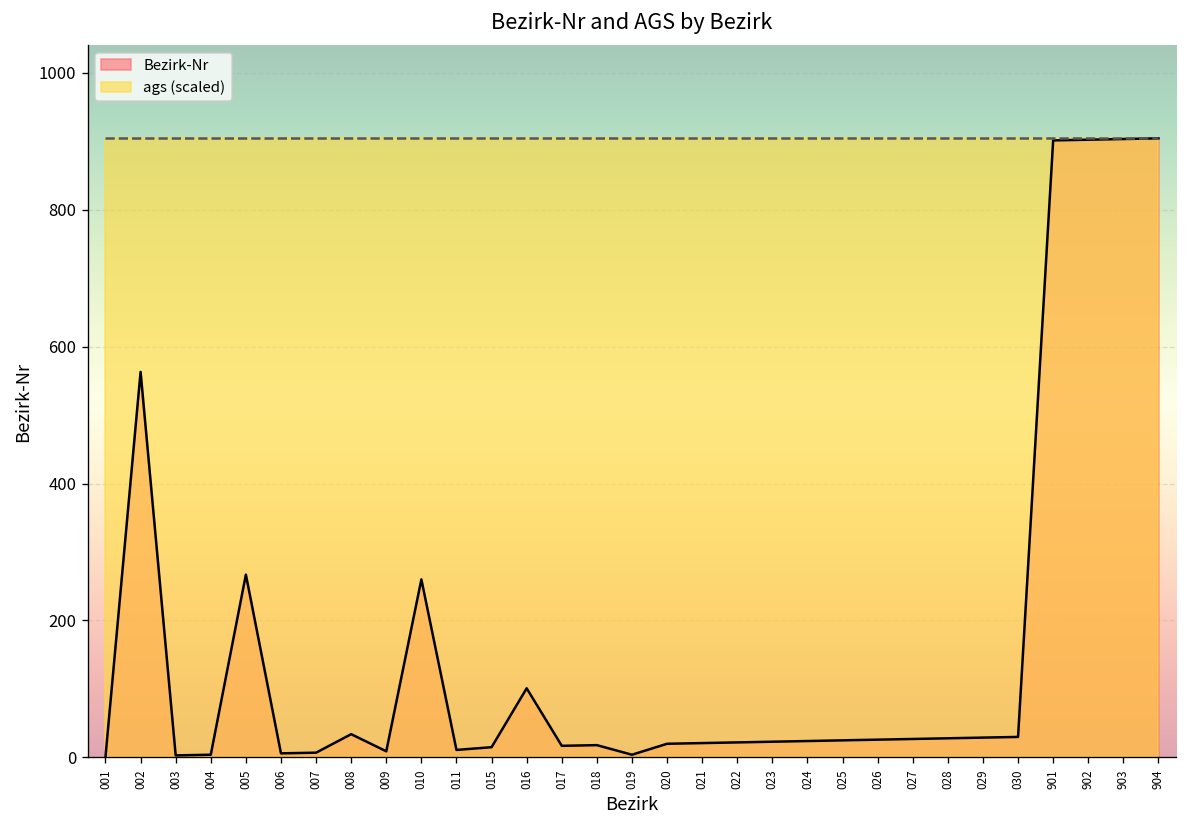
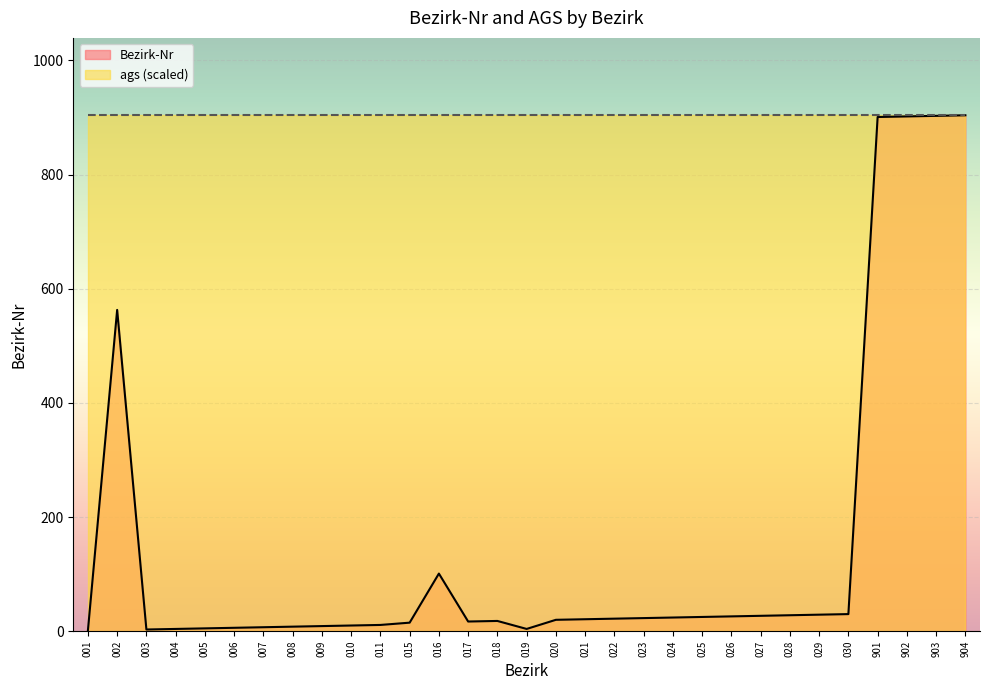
Bezirk-Nr, 005: 270 -> 10
Bezirk-Nr, 008: 30 -> 10
Bezirk-Nr, 010: 260 -> 10
